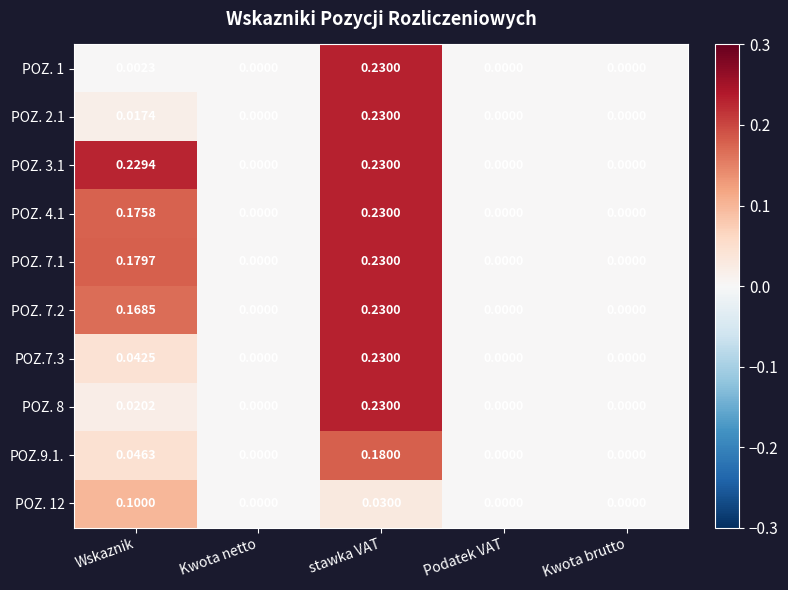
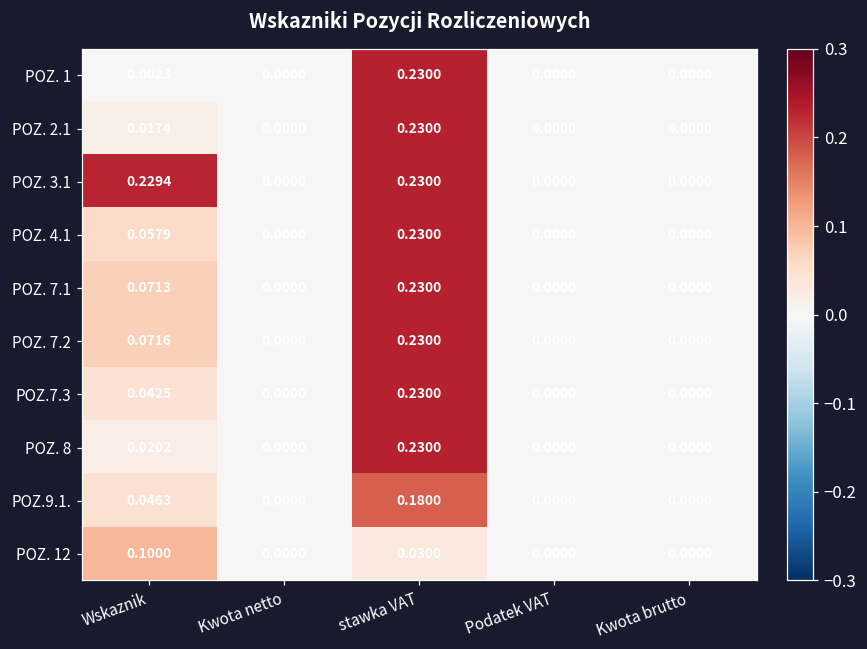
POZ. 4.1, Wskaznik: 0.1758 -> 0.0579
POZ. 7.1, Wskaznik: 0.1797 -> 0.0713
POZ. 7.2, Wskaznik: 0.1685 -> 0.0716
